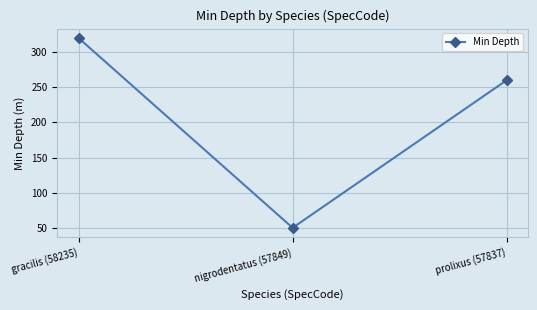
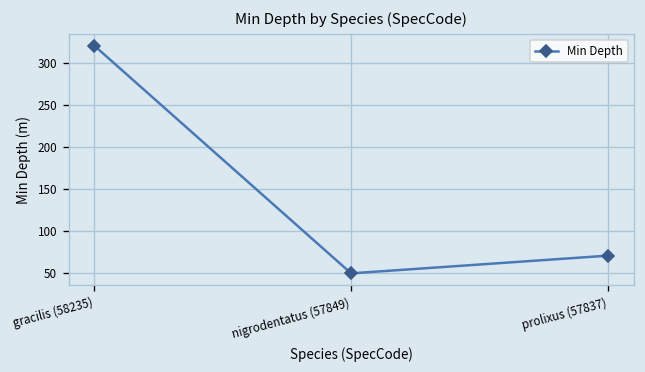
prolixus (57837): 260 -> 70
